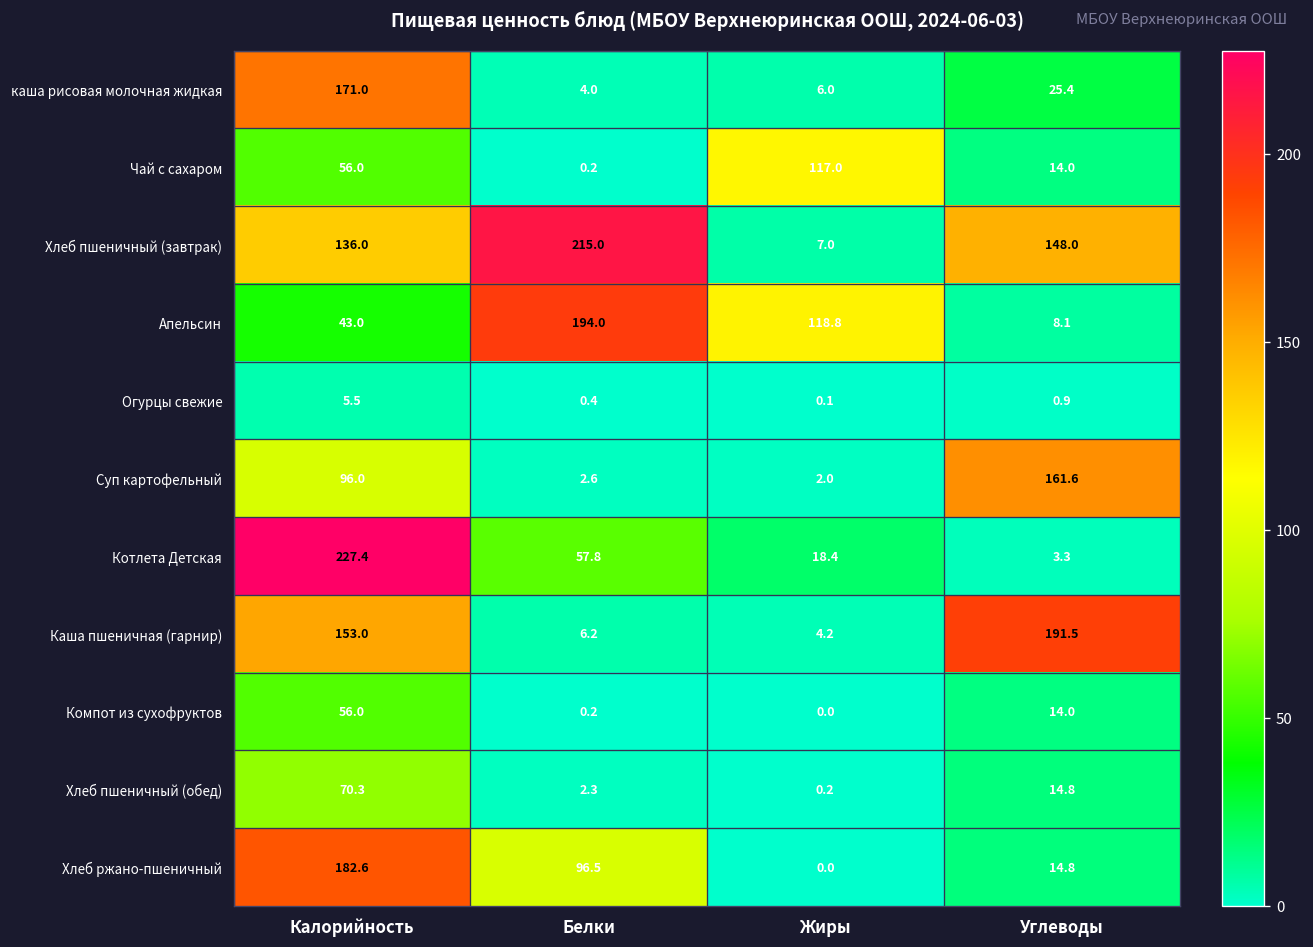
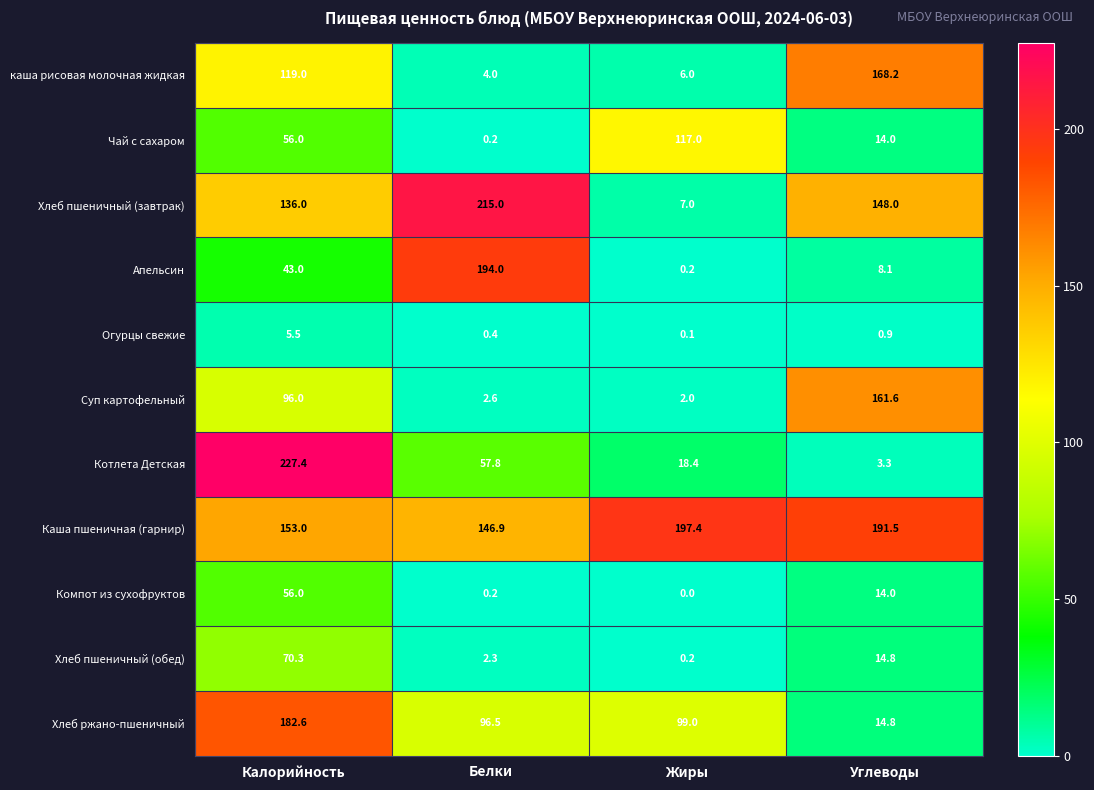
каша рисовая молочная жидкая, Калорийность: 171.0 -> 119.0
каша рисовая молочная жидкая, Углеводы: 25.4 -> 168.2
Апельсин, Жиры: 118.8 -> 0.2
Каша пшеничная (гарнир), Белки: 6.2 -> 146.9
Каша пшеничная (гарнир), Жиры: 4.2 -> 197.4
Хлеб ржано-пшеничный, Жиры: 0.0 -> 99.0
